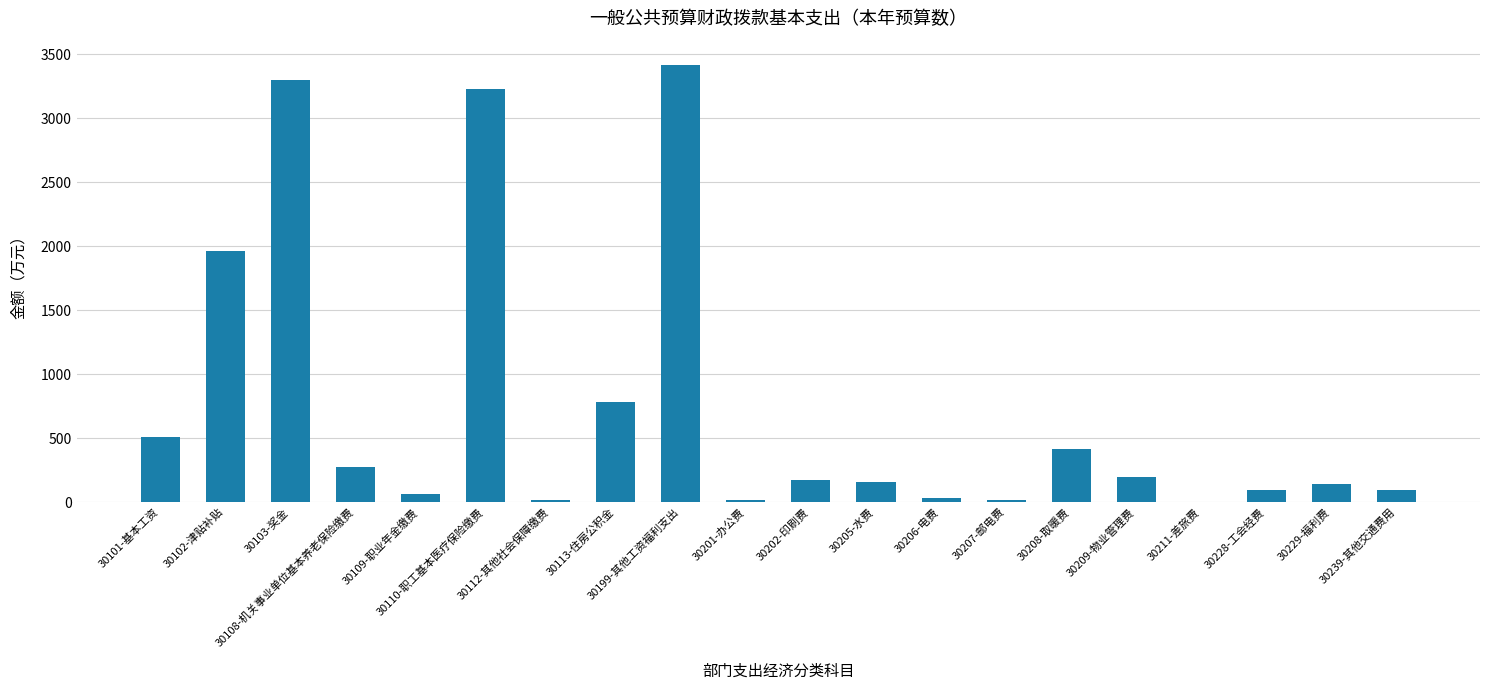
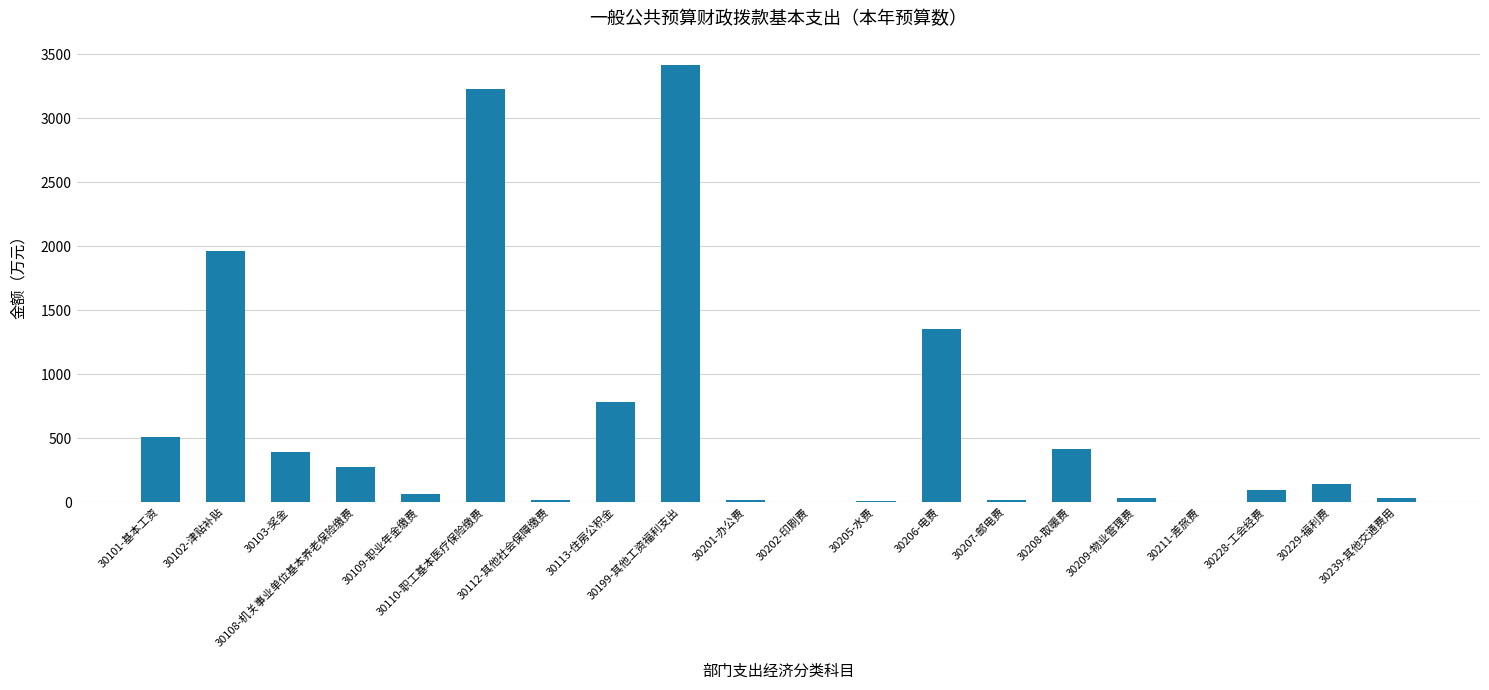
30103-奖金: 3300 -> 390
30202-印刷费: 170 -> 0
30205-水费: 160 -> 10
30206-电费: 30 -> 1360
30209-物业管理费: 200 -> 30
30239-其他交通费用: 100 -> 30
